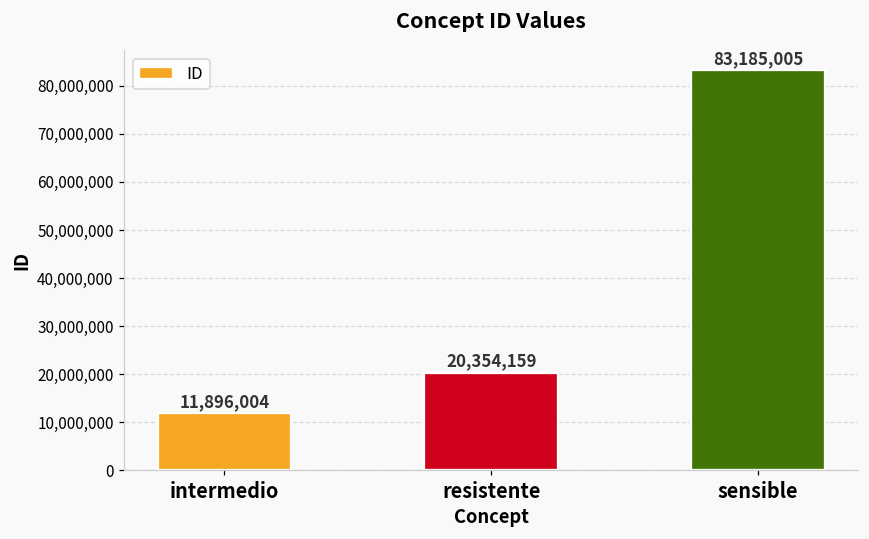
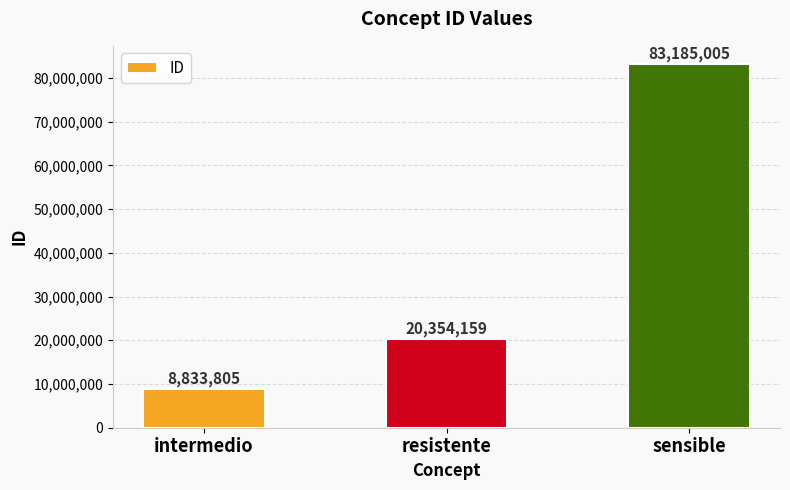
intermedio: 11,896,004 -> 8,833,805
